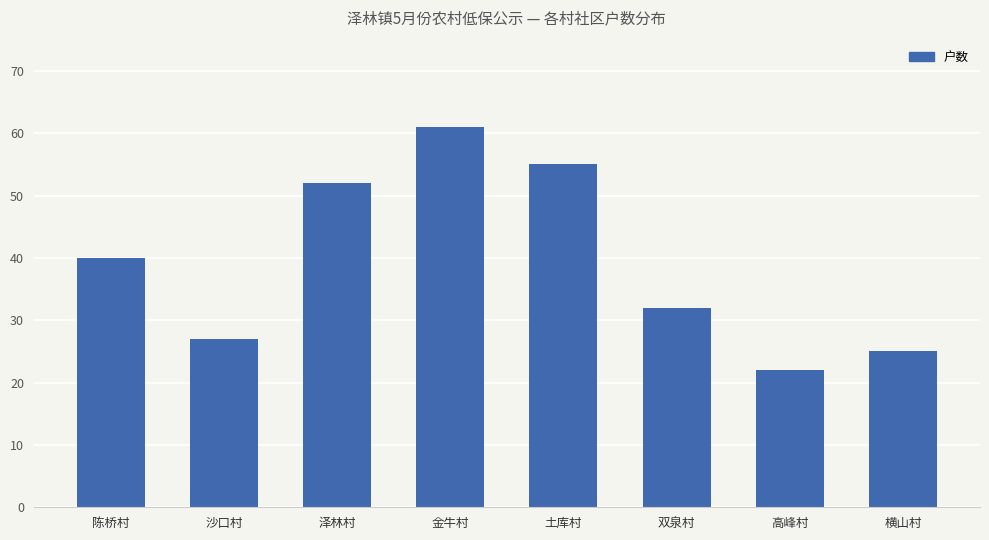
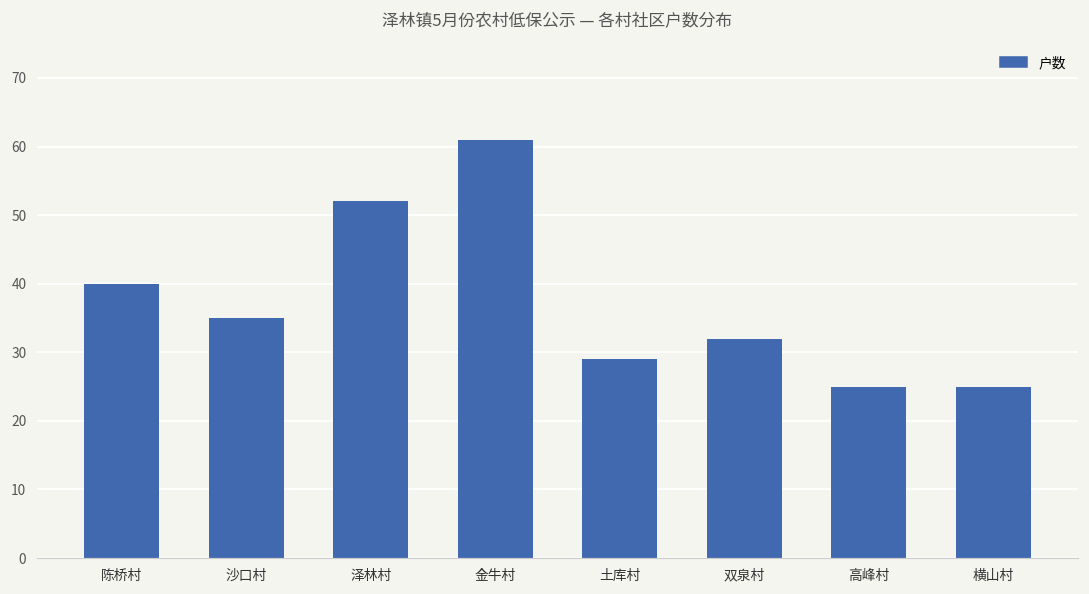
沙口村: 27 -> 35
土库村: 55 -> 29
高峰村: 22 -> 25
